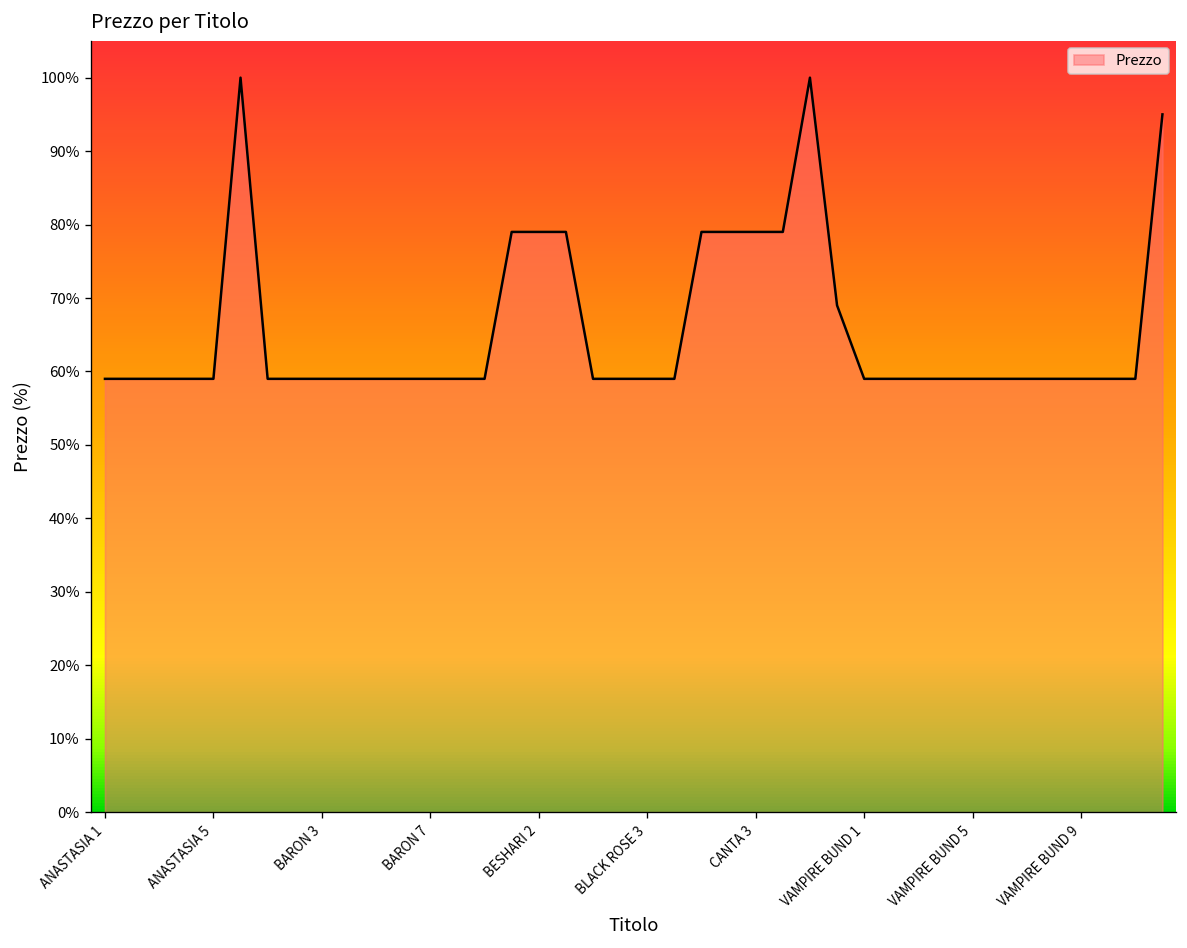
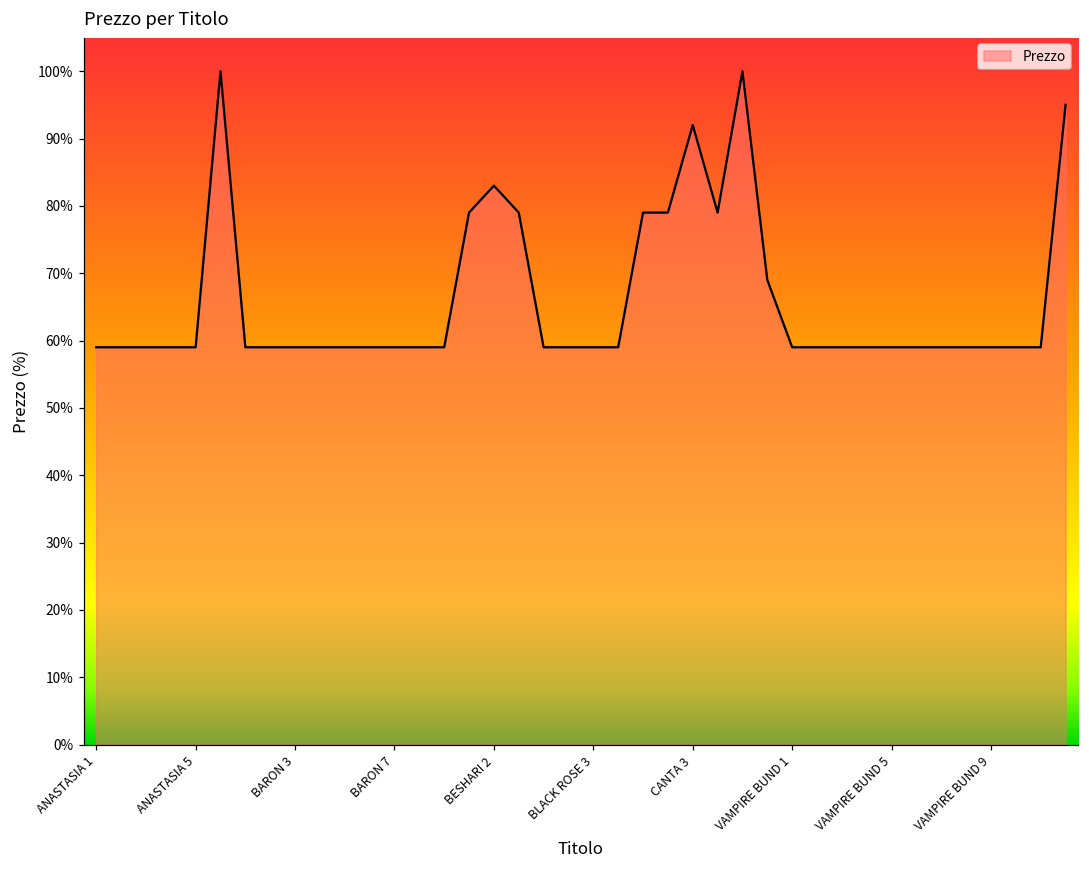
BESHARI 2: 79% -> 83%
CANTA 3: 79% -> 92%
